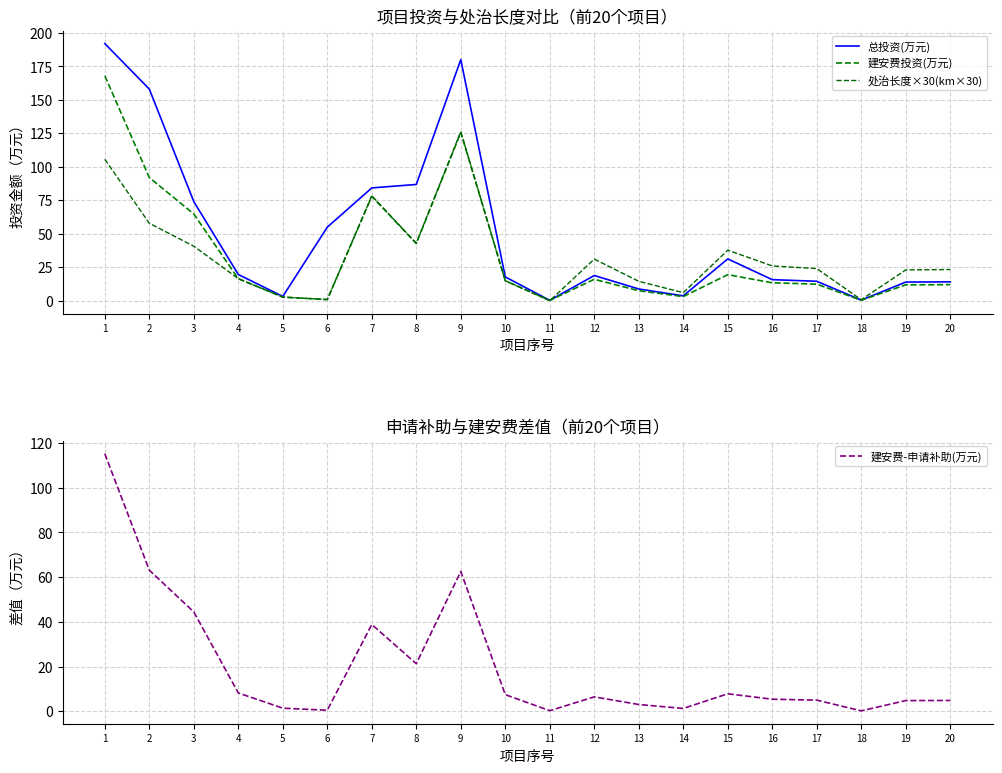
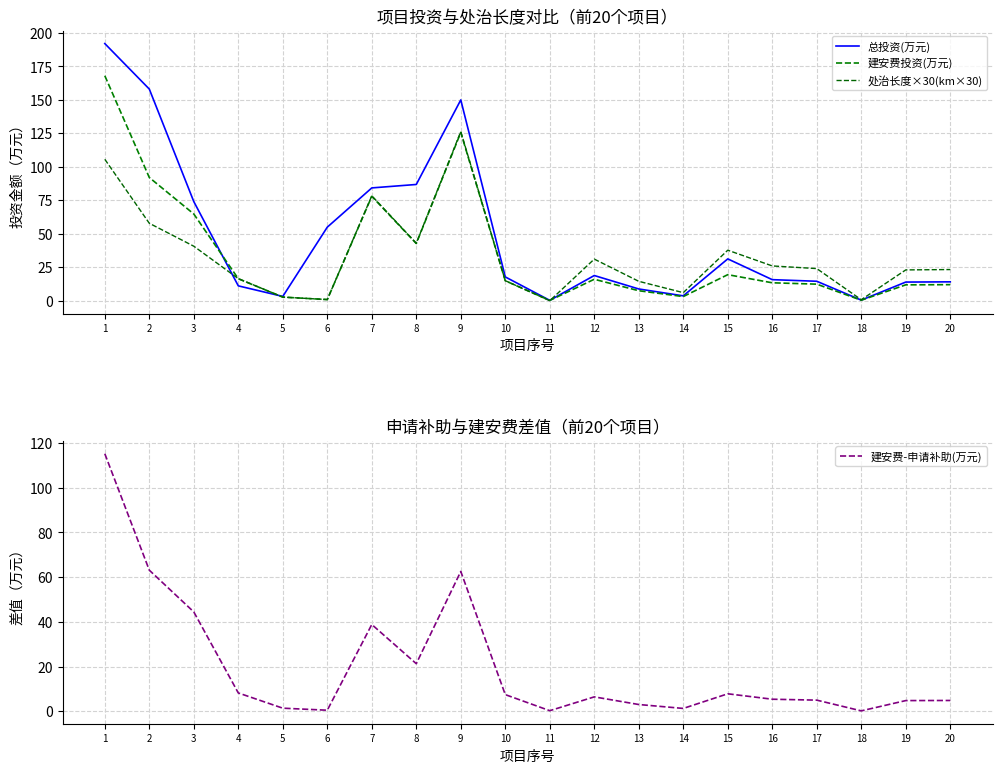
项目投资与处治长度对比（前20个项目）, 总投资(万元), 4: 20 -> 11
项目投资与处治长度对比（前20个项目）, 总投资(万元), 9: 180 -> 150
